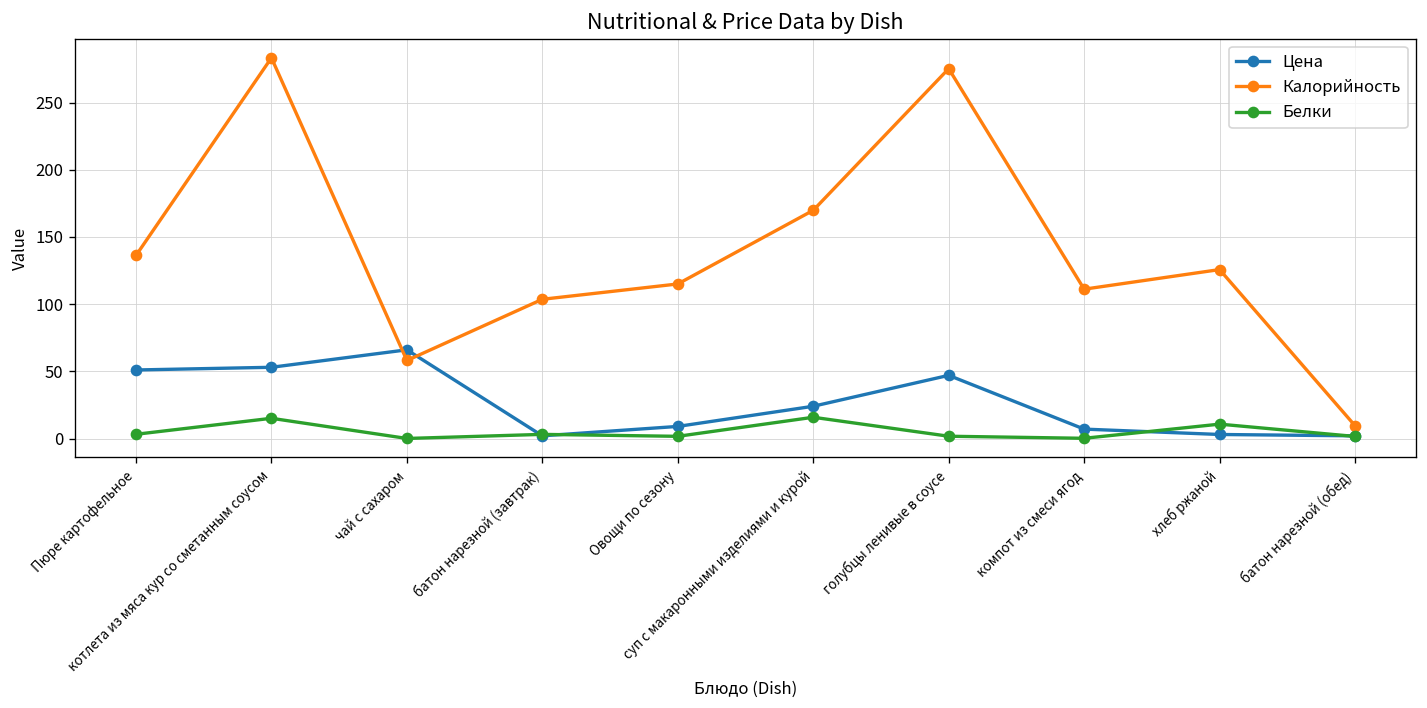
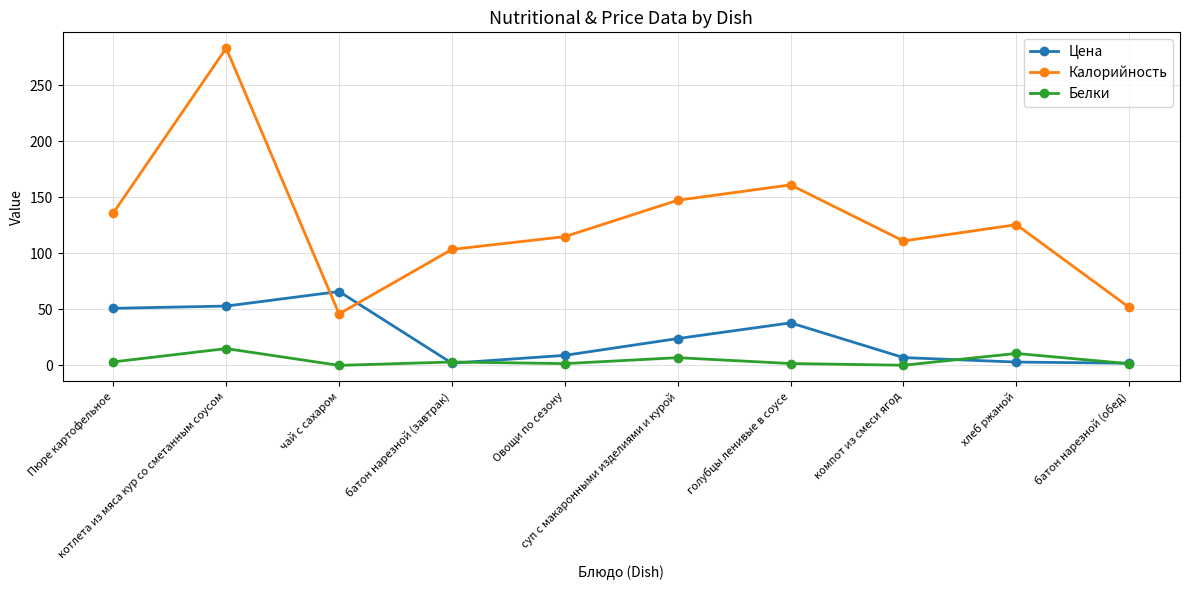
Калорийность, чай с сахаром: 58 -> 46
Калорийность, суп с макаронными изделиями и курой: 170 -> 148
Белки, суп с макаронными изделиями и курой: 16 -> 7
Цена, голубцы ленивые в соусе: 47 -> 38
Калорийность, голубцы ленивые в соусе: 275 -> 161
Калорийность, батон нарезной (обед): 10 -> 52
